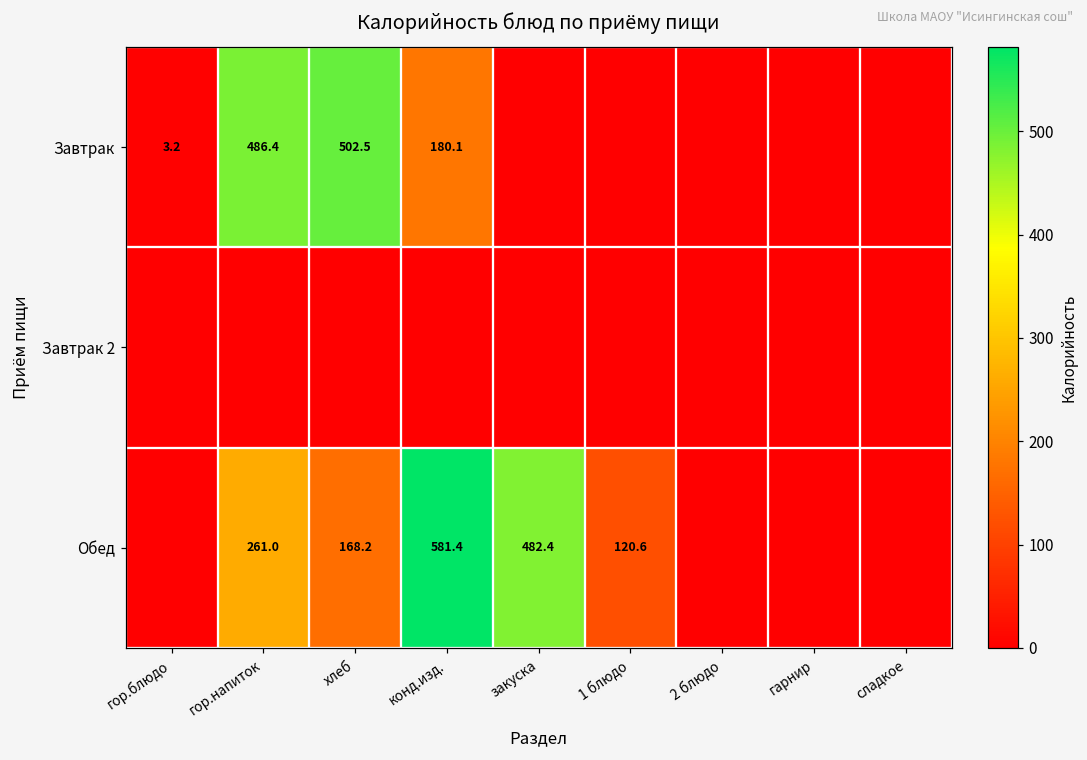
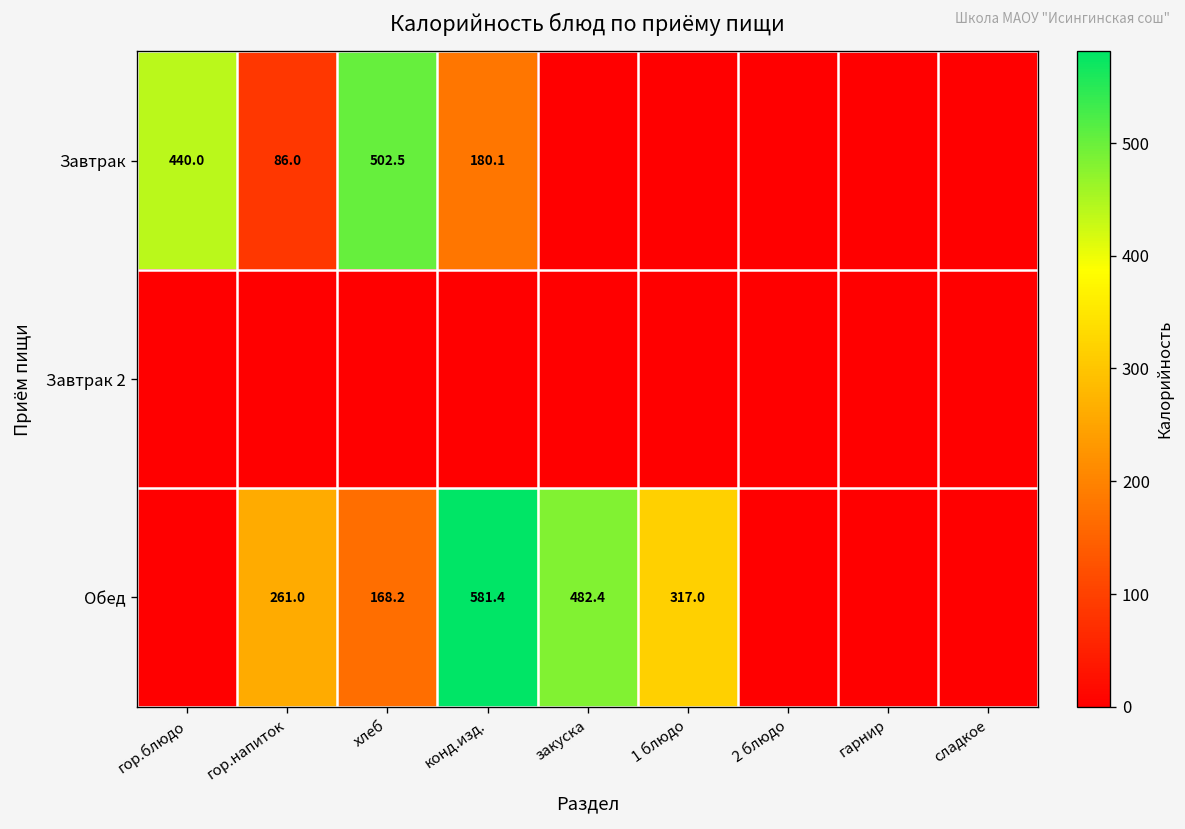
Завтрак, гор.блюдо: 3.2 -> 440.0
Завтрак, гор.напиток: 486.4 -> 86.0
Обед, 1 блюдо: 120.6 -> 317.0
